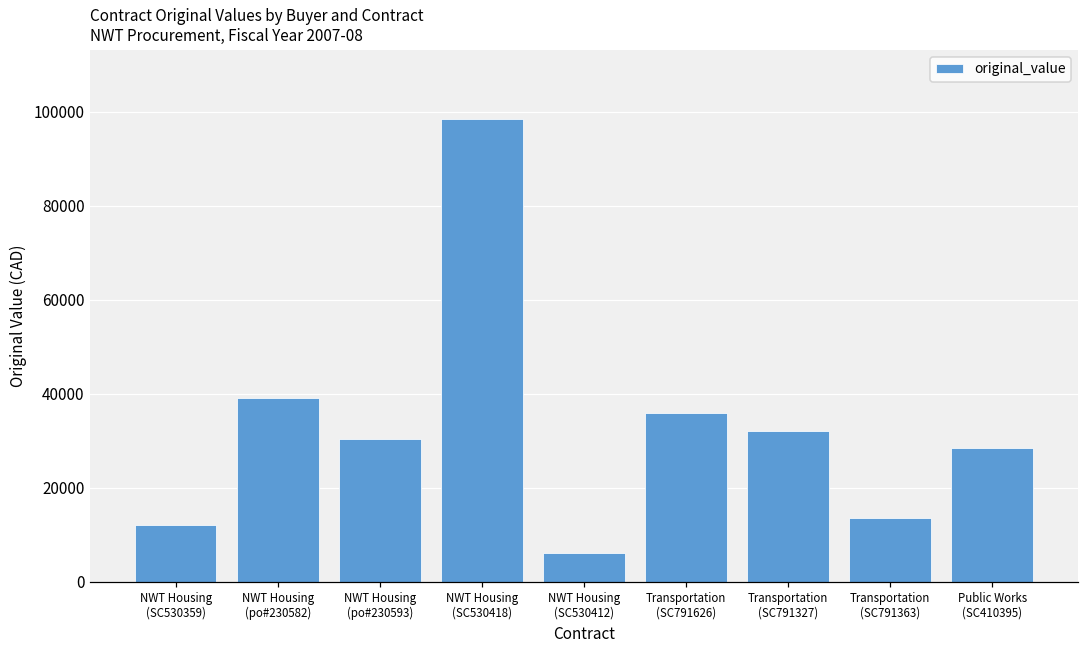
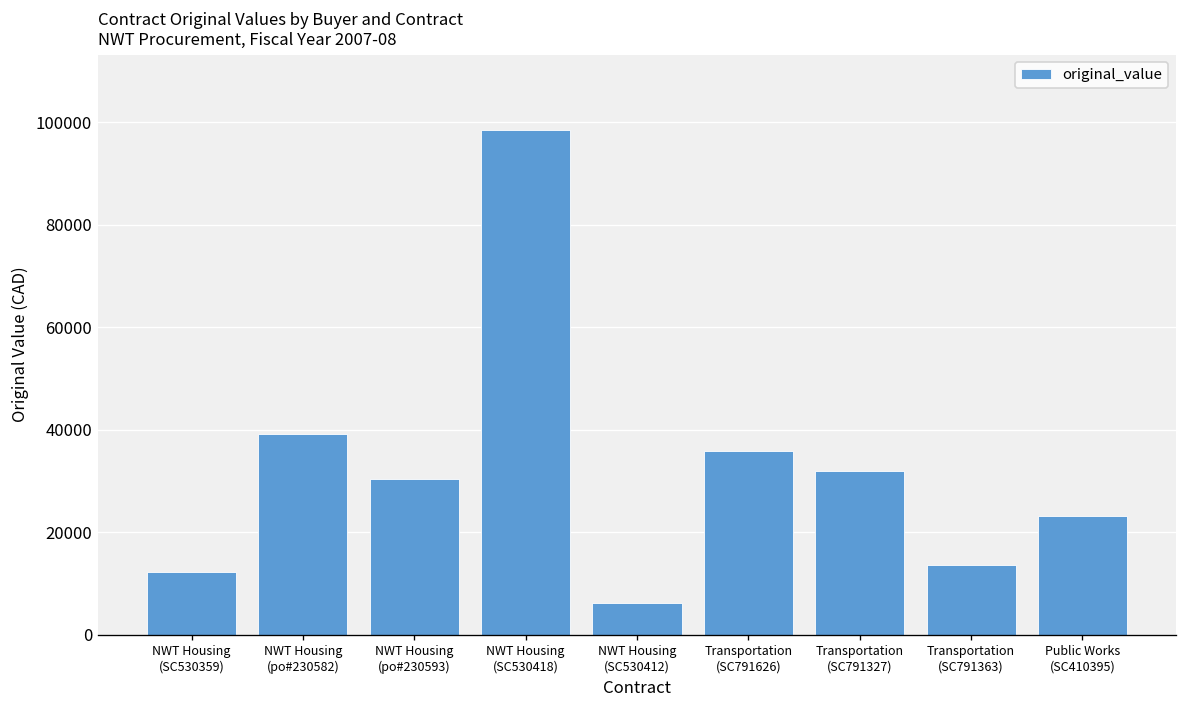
Public Works (SC410395): 29000 -> 23000
